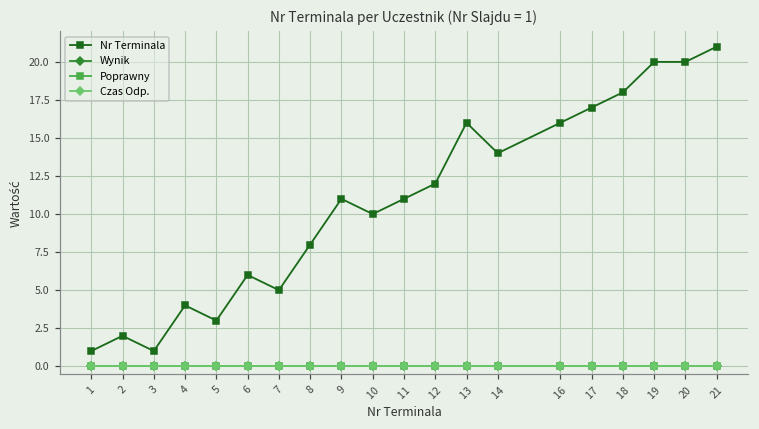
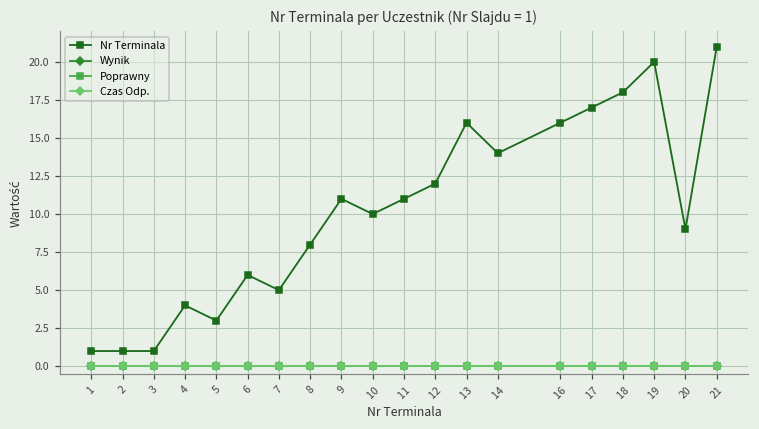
Nr Terminala, 2: 2 -> 1
Nr Terminala, 20: 20 -> 9
